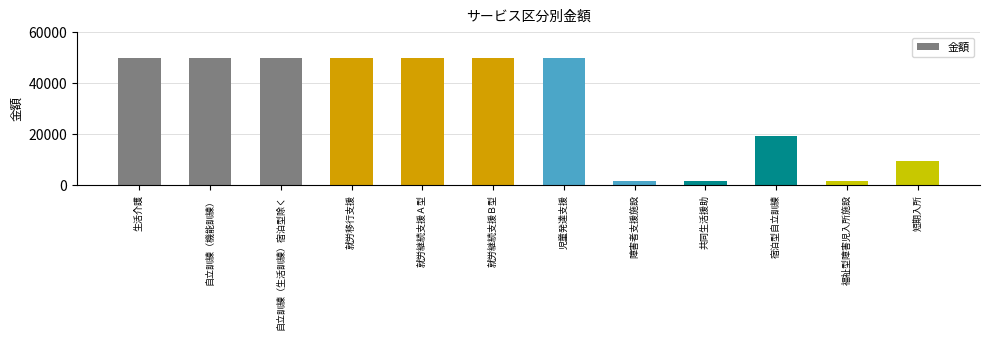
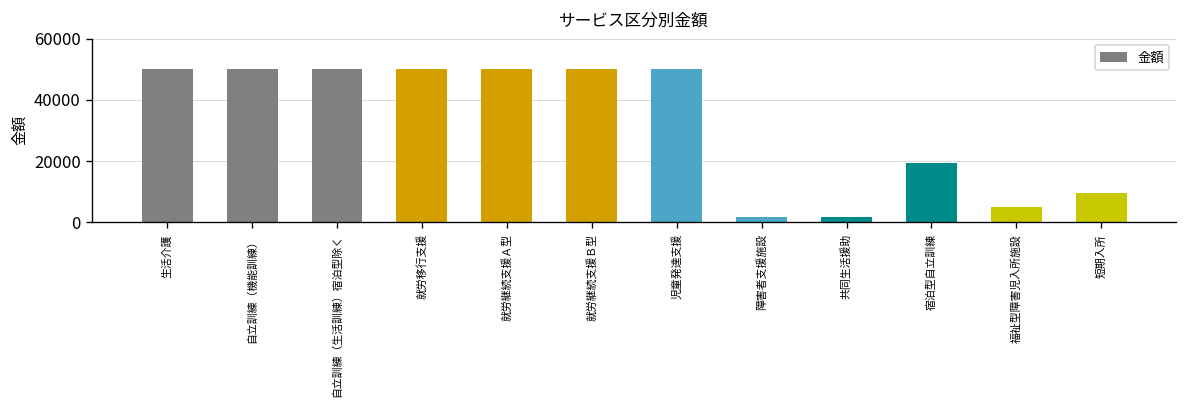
福祉型障害児入所施設: 2000 -> 5000
